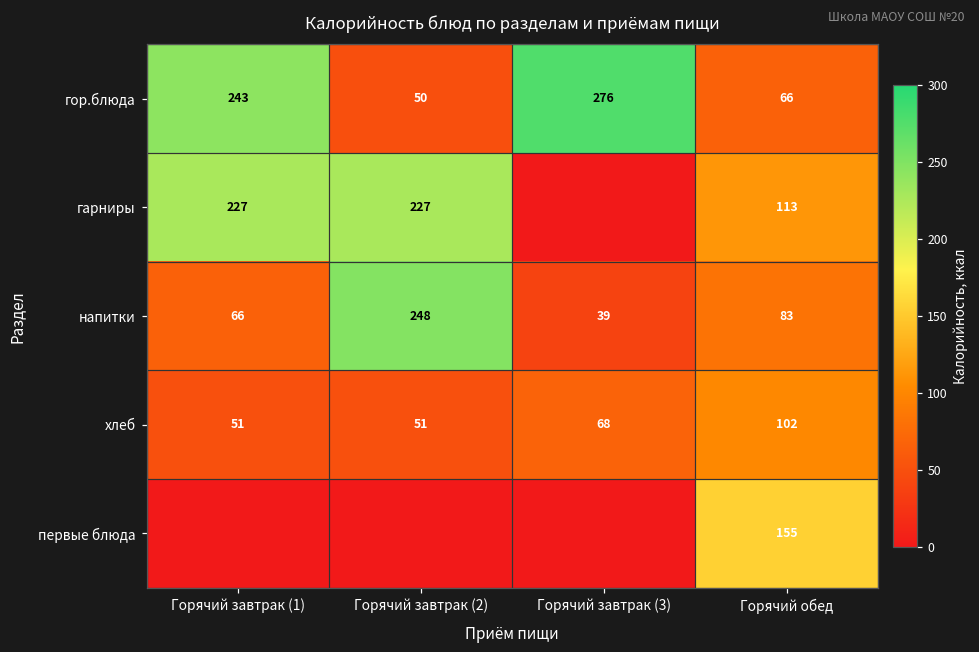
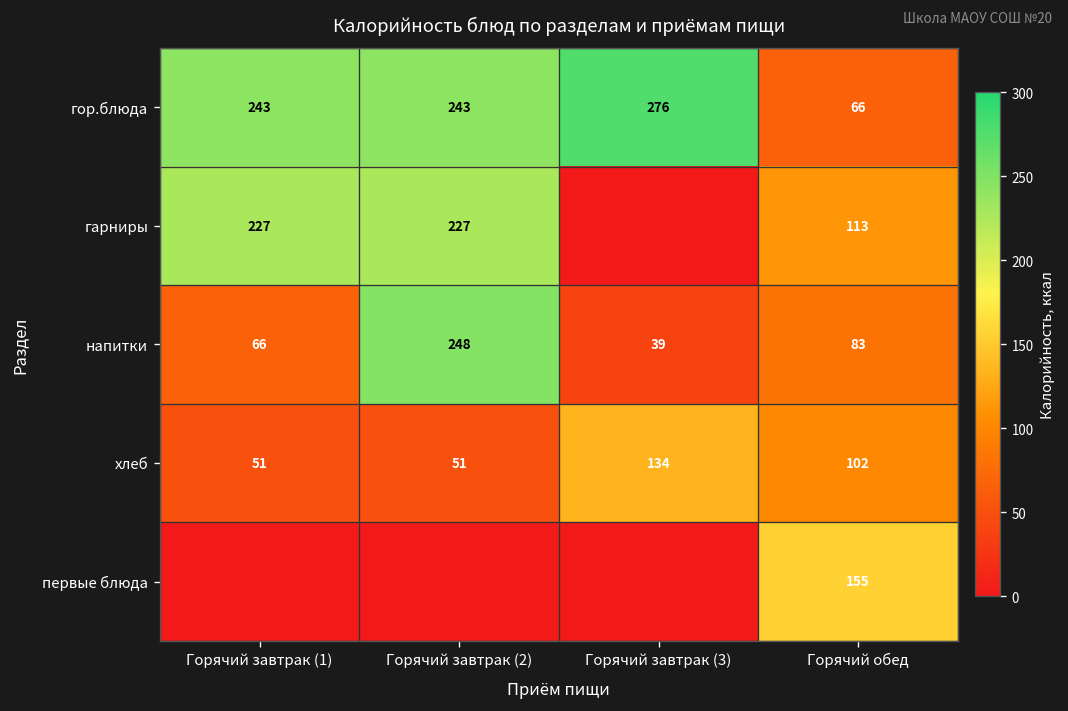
гор.блюда, Горячий завтрак (2): 50 -> 243
хлеб, Горячий завтрак (3): 68 -> 134
